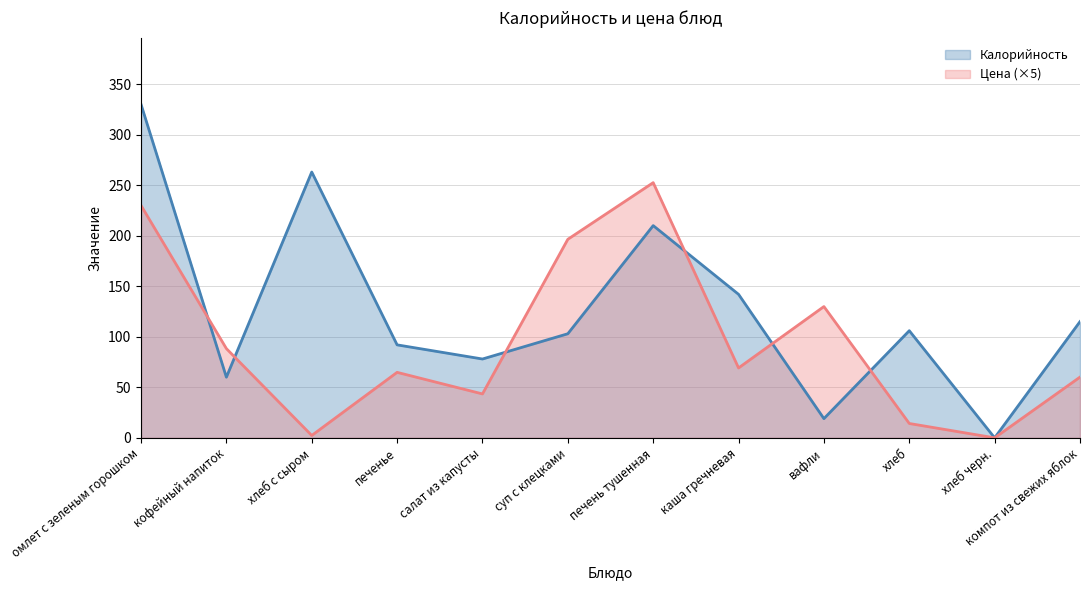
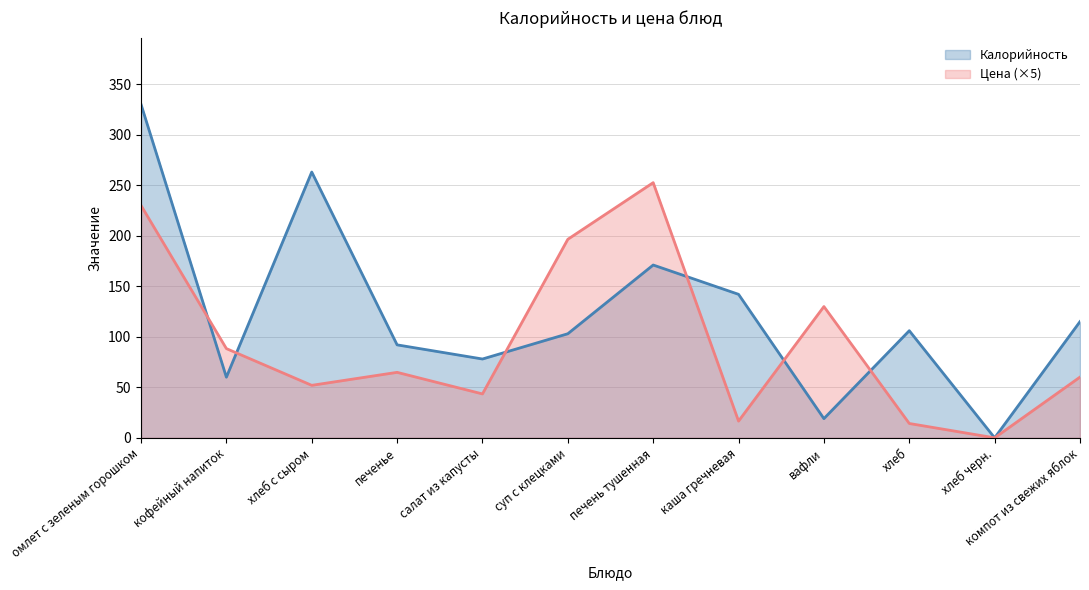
Цена (×5), хлеб с сыром: 2 -> 52
Калорийность, печень тушенная: 210 -> 171
Цена (×5), каша гречневая: 69 -> 17
